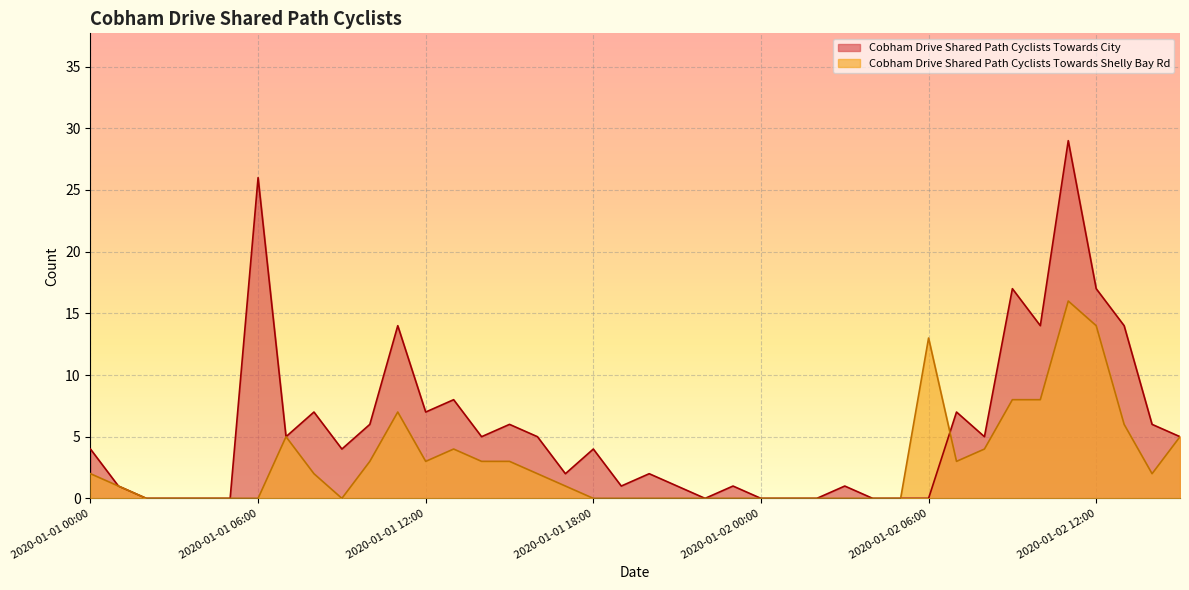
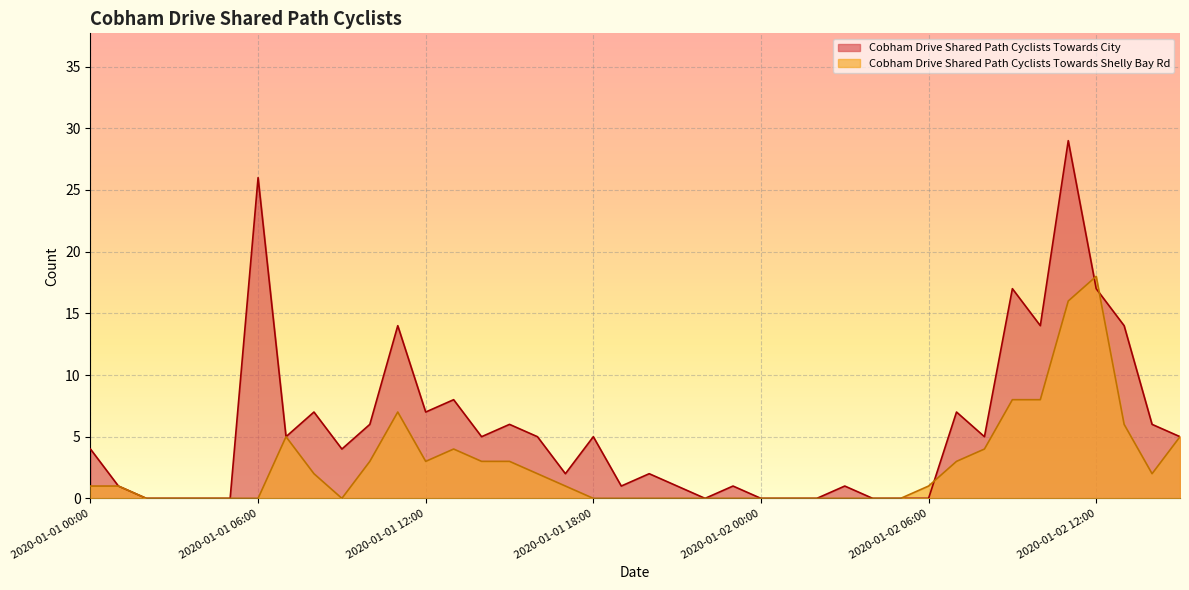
Cobham Drive Shared Path Cyclists Towards Shelly Bay Rd, 2020-01-01 00:00: 2 -> 1
Cobham Drive Shared Path Cyclists Towards City, 2020-01-01 18:00: 4 -> 5
Cobham Drive Shared Path Cyclists Towards Shelly Bay Rd, 2020-01-02 06:00: 13 -> 1
Cobham Drive Shared Path Cyclists Towards Shelly Bay Rd, 2020-01-02 12:00: 14 -> 18
